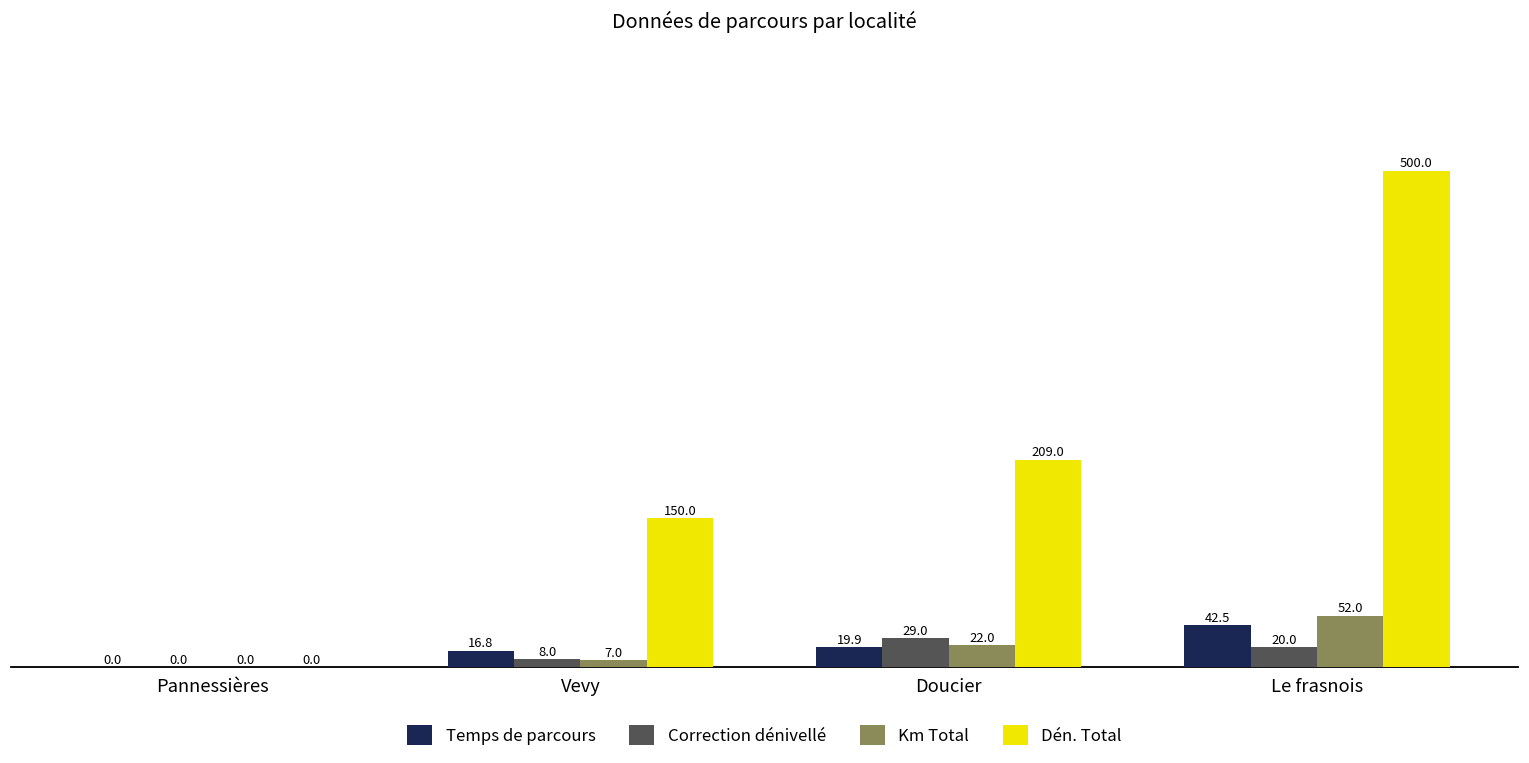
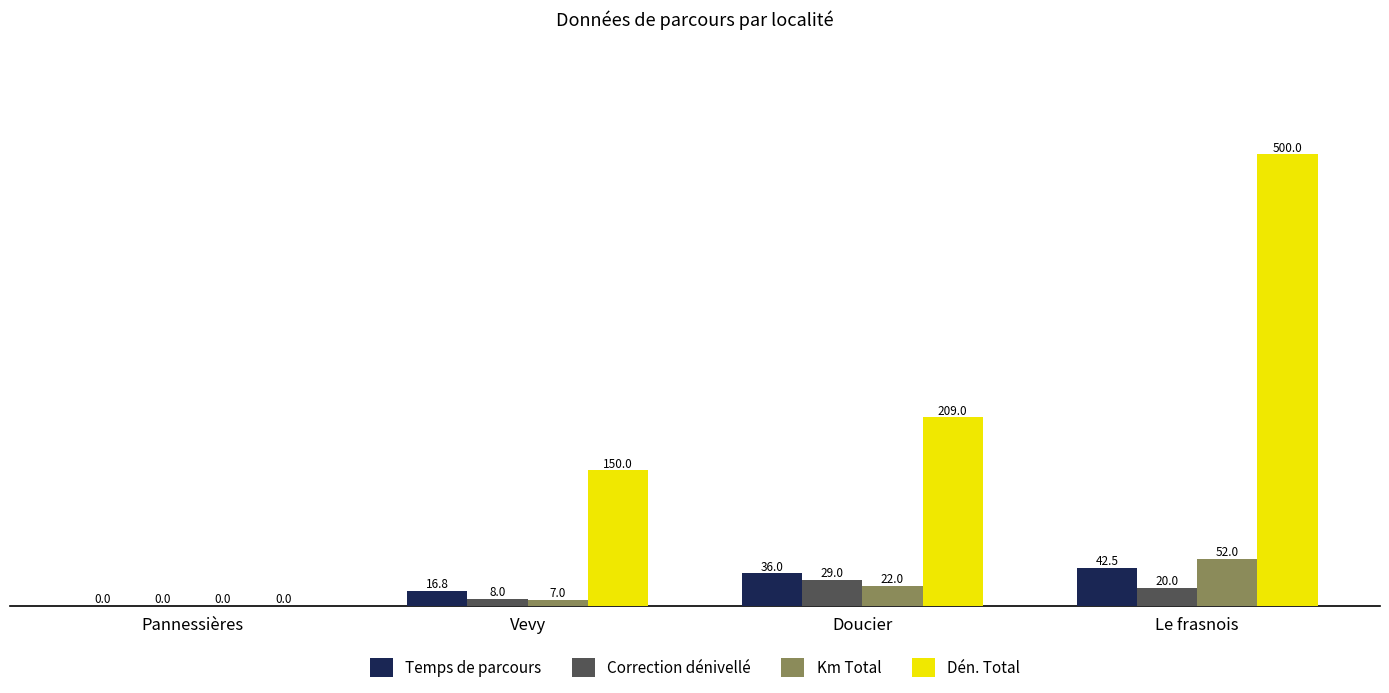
Temps de parcours, Doucier: 19.9 -> 36.0
